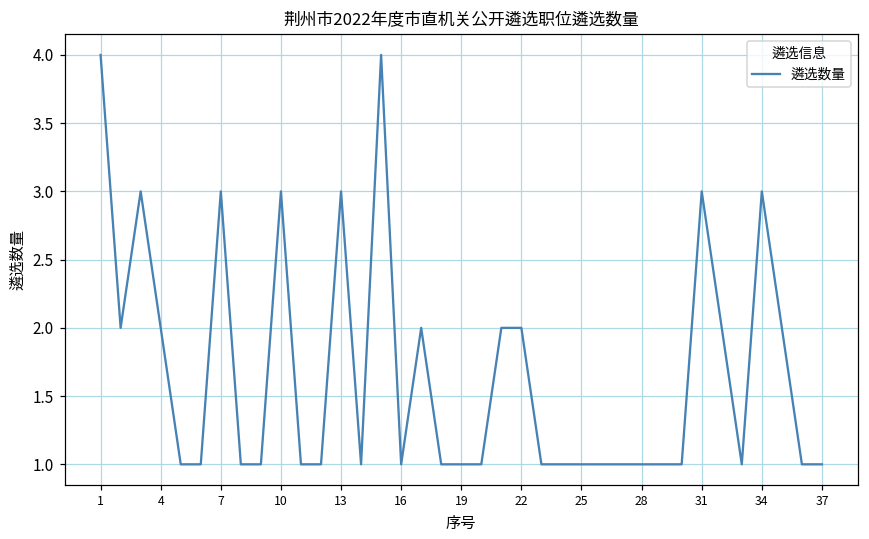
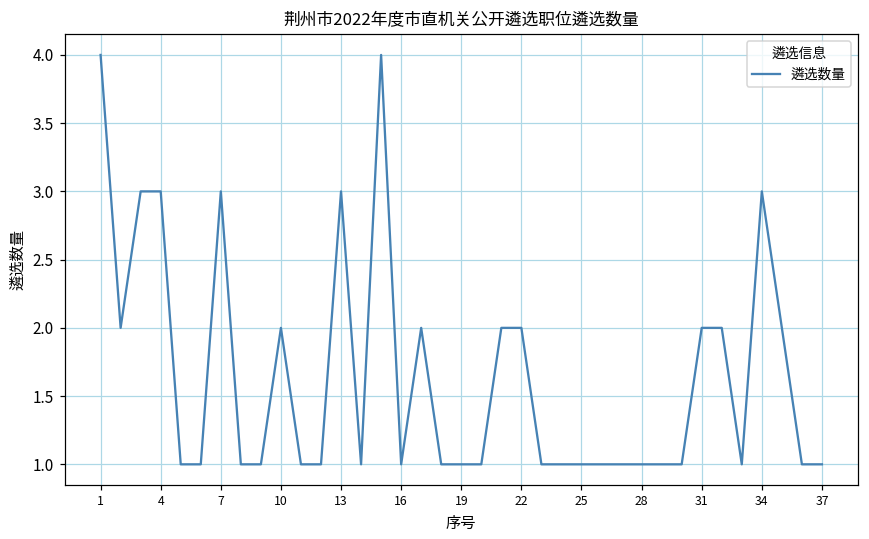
4: 2 -> 3
10: 3 -> 2
31: 3 -> 2
